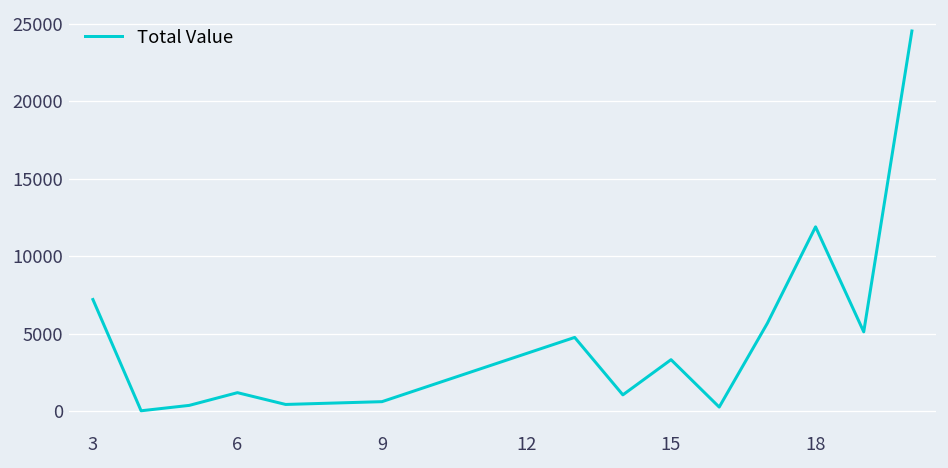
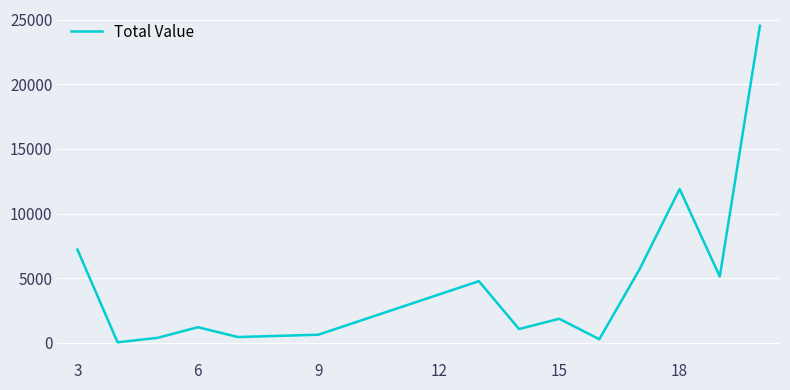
15: 3300 -> 1800
